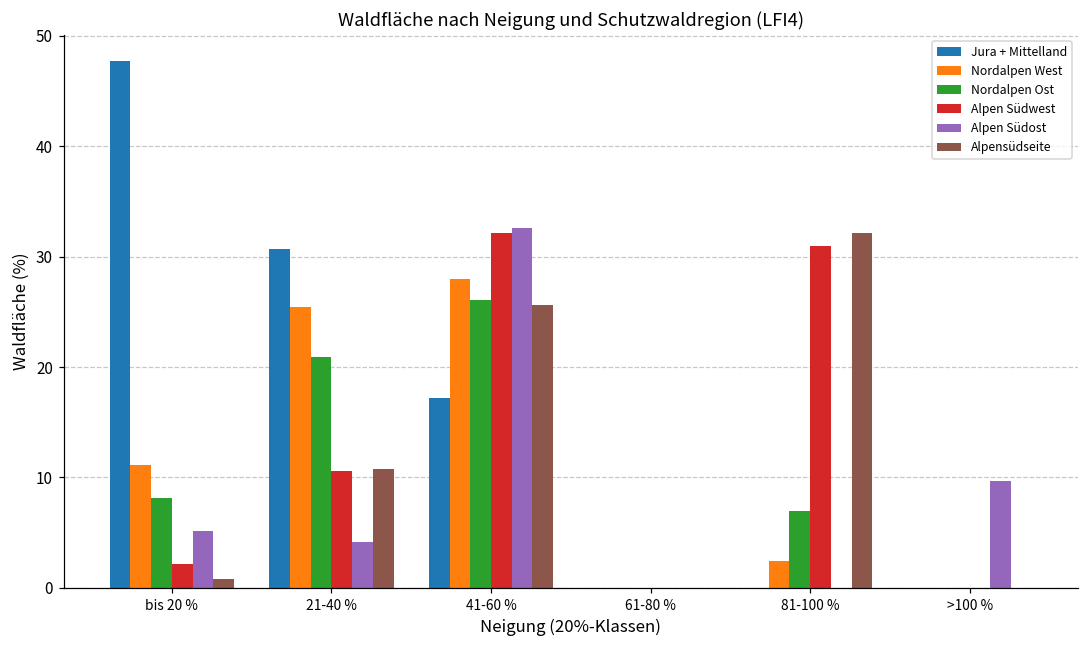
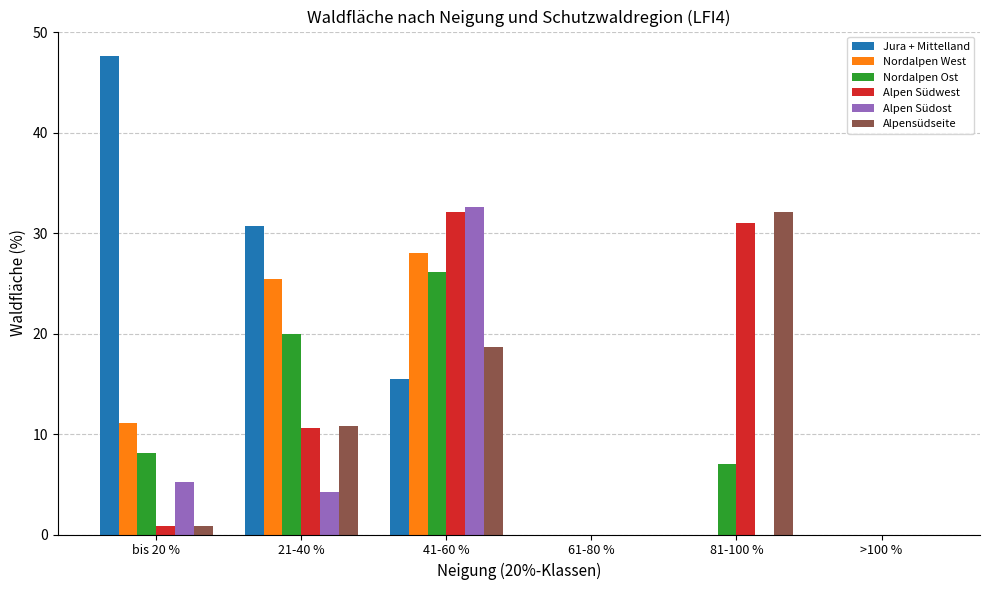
Alpen Südwest, bis 20 %: 2.2 -> 0.8
Nordalpen Ost, 21-40 %: 20.9 -> 20.0
Jura + Mittelland, 41-60 %: 17.2 -> 15.5
Alpensüdseite, 41-60 %: 25.6 -> 18.7
Nordalpen West, 81-100 %: 2.4 -> 0.0
Alpen Südost, >100 %: 9.7 -> 0.0
